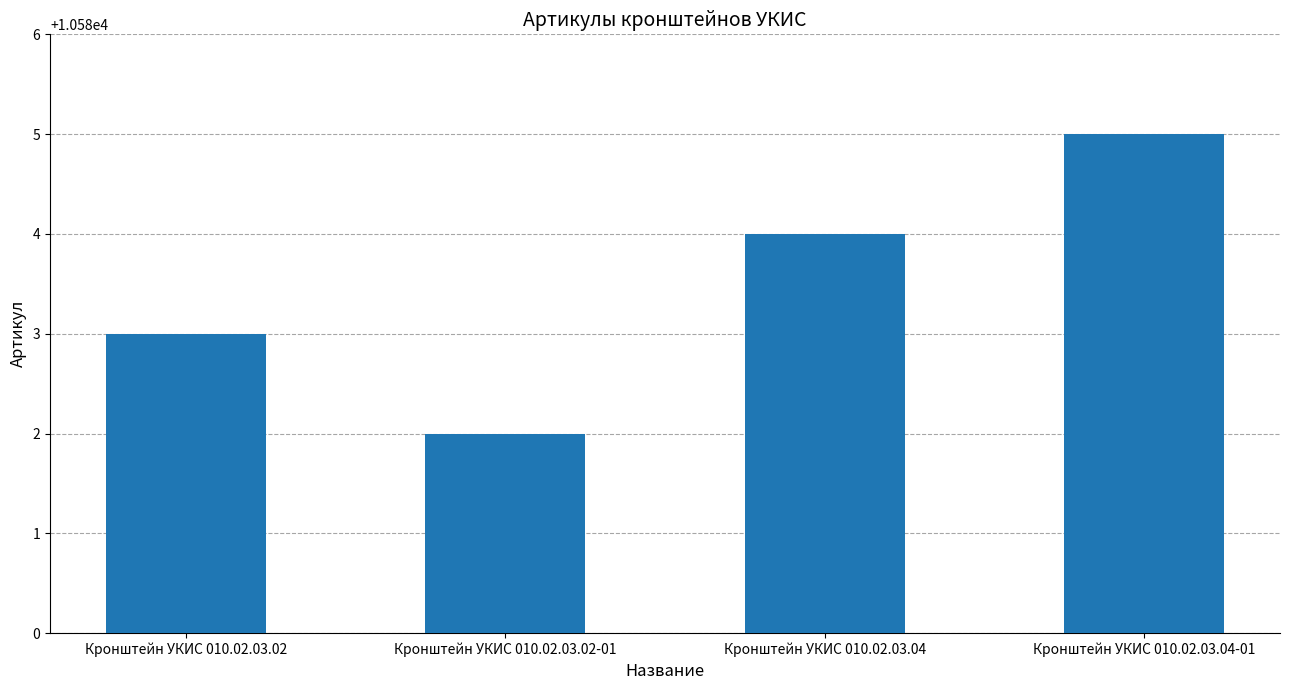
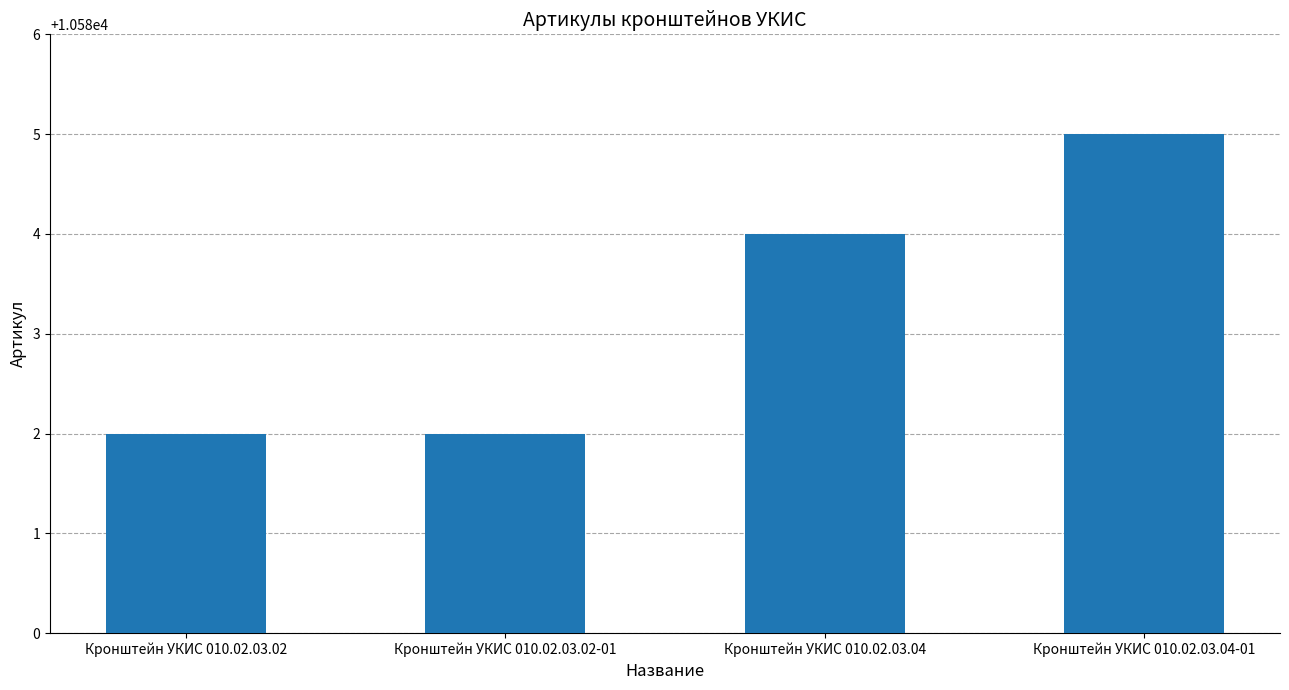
Кронштейн УКИС 010.02.03.02: 10583 -> 10582
